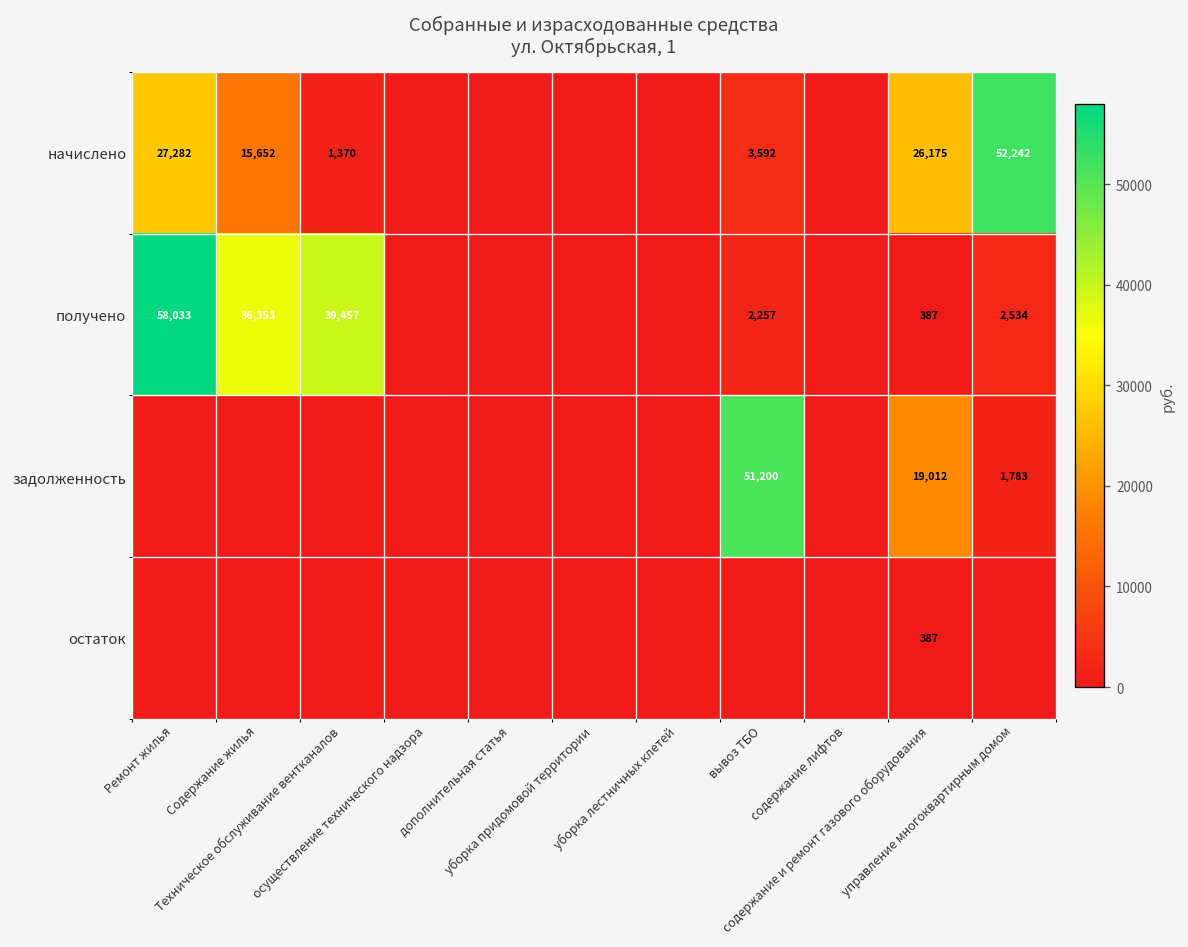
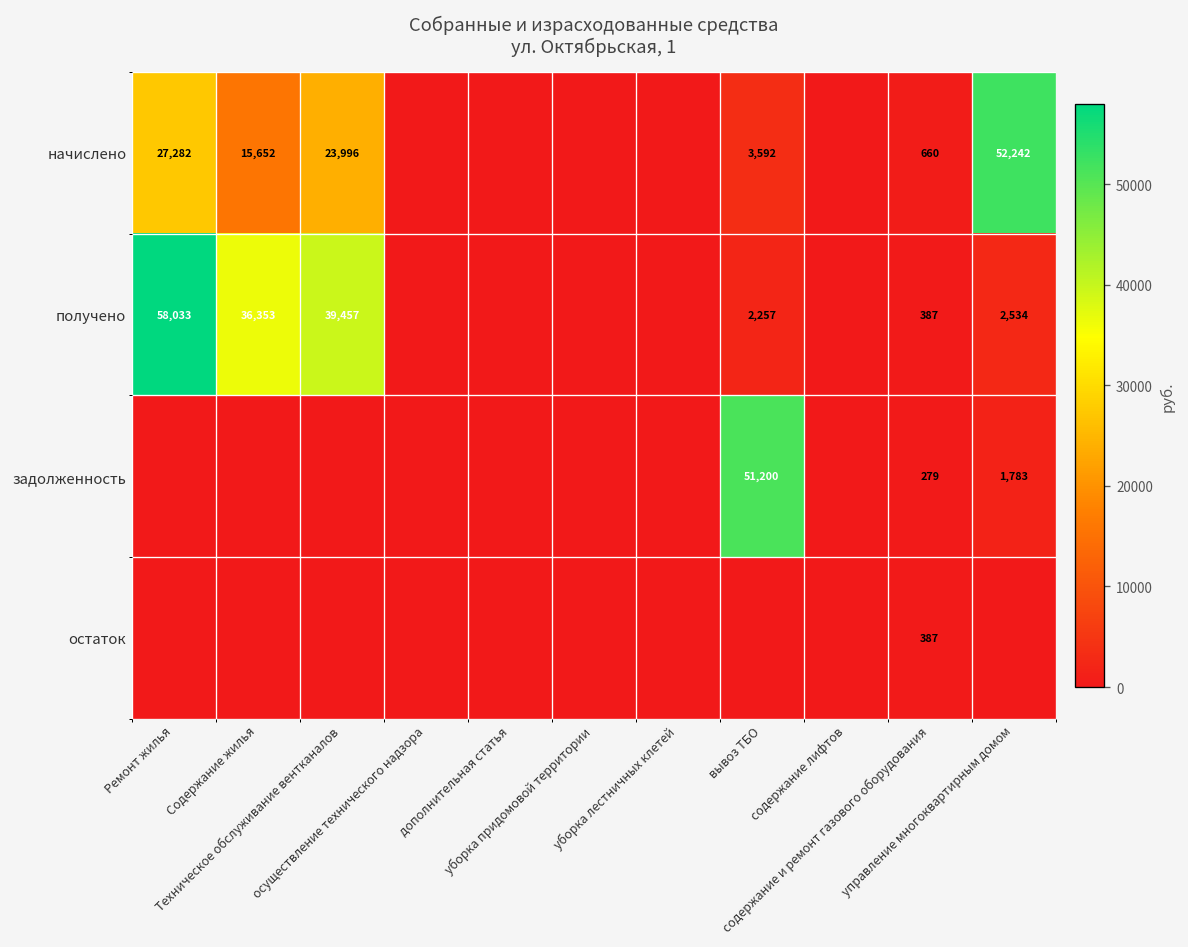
начислено, Техническое обслуживание вентканалов: 1,370 -> 23,996
начислено, содержание и ремонт газового оборудования: 26,175 -> 660
задолженность, содержание и ремонт газового оборудования: 19,012 -> 279
